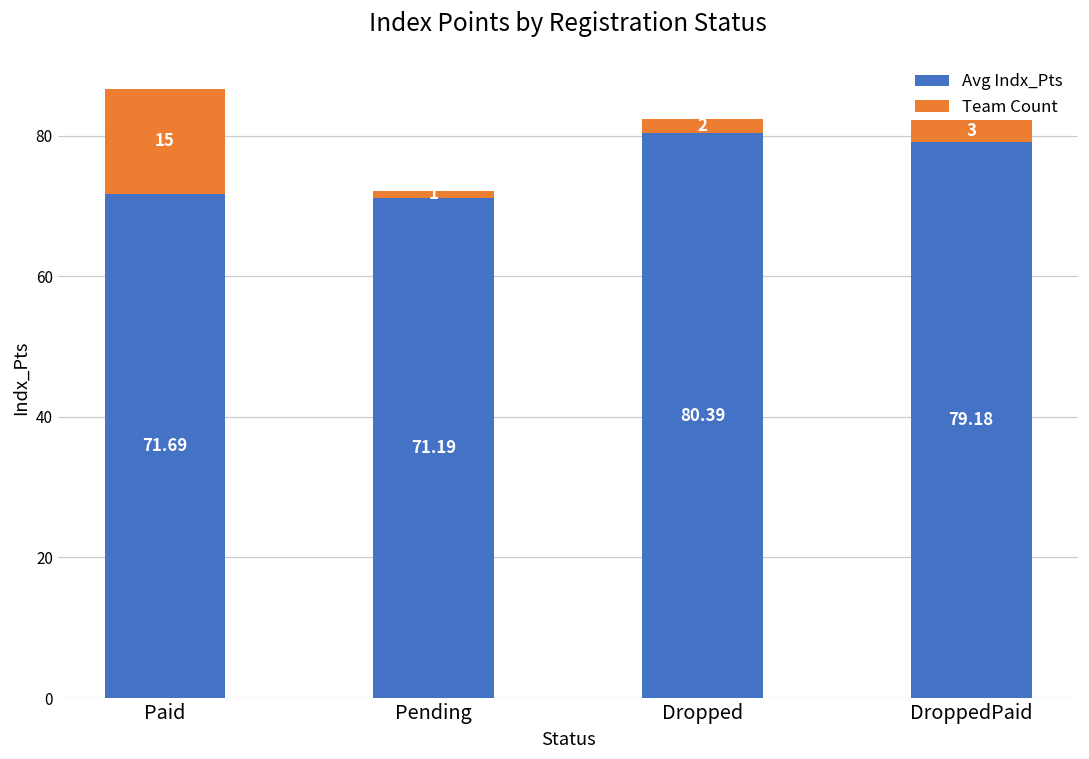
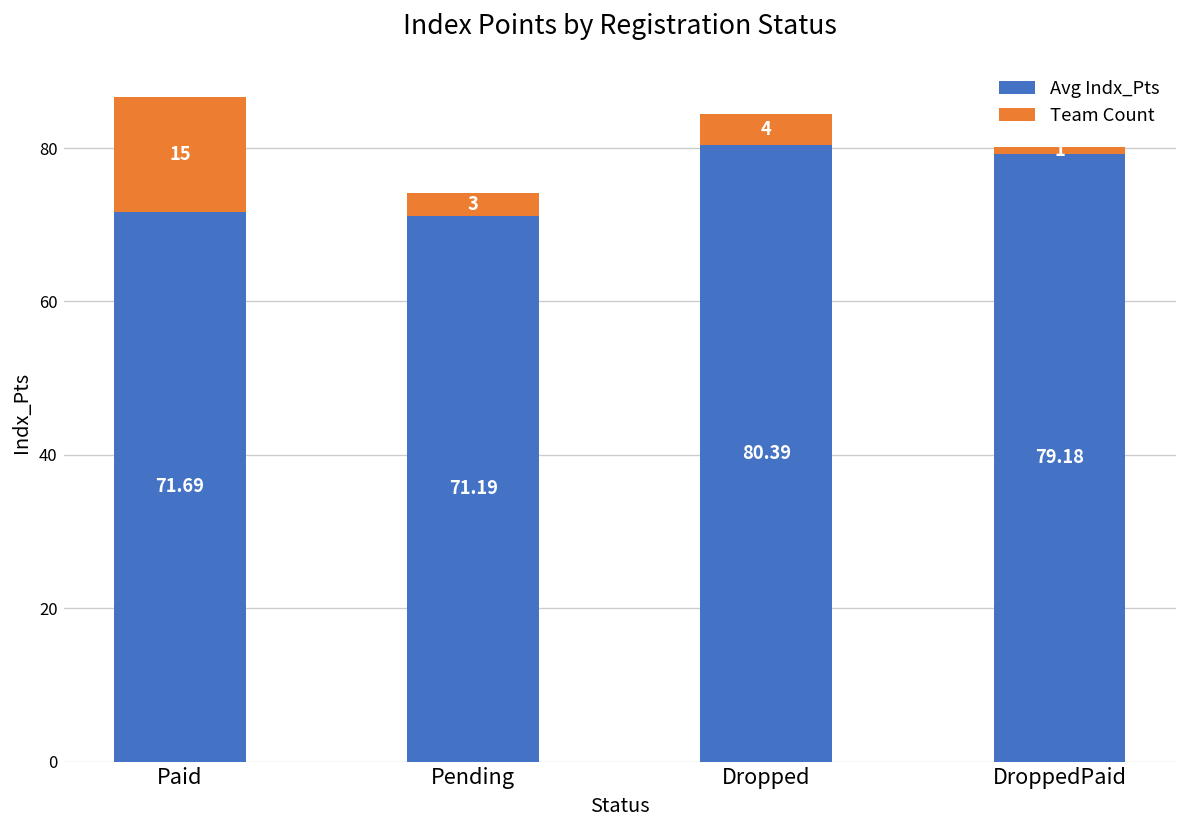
Team Count, Pending: 1 -> 3
Team Count, Dropped: 2 -> 4
Team Count, DroppedPaid: 3 -> 1
